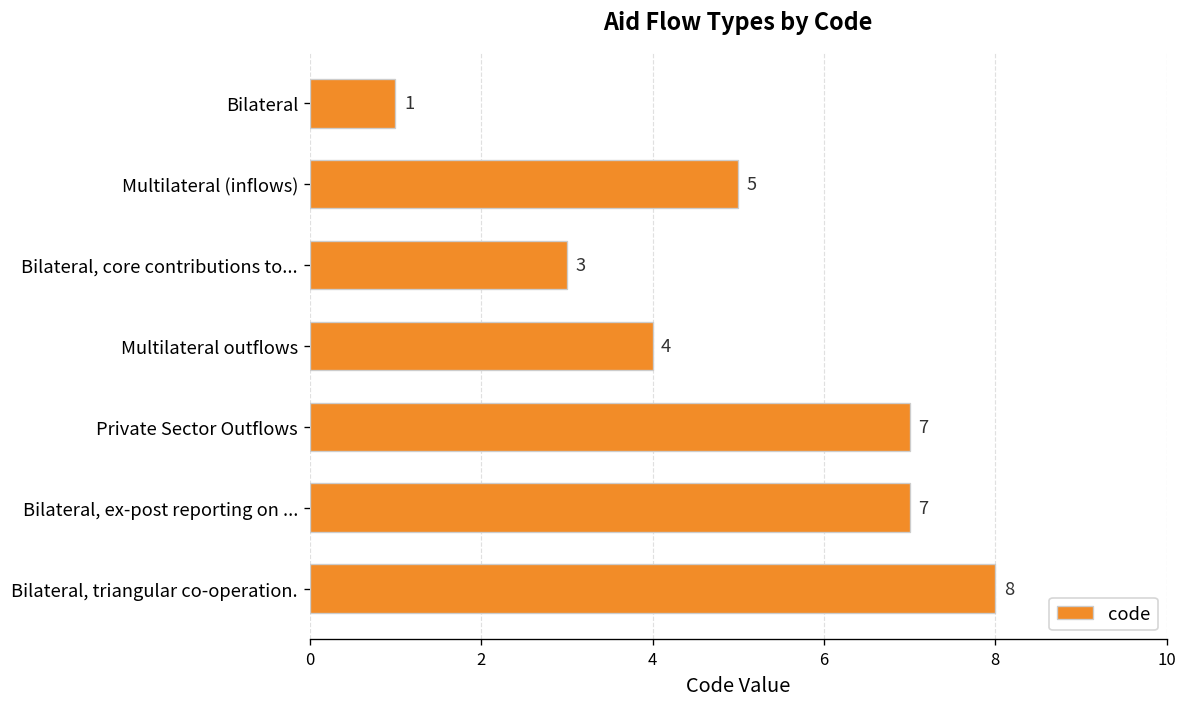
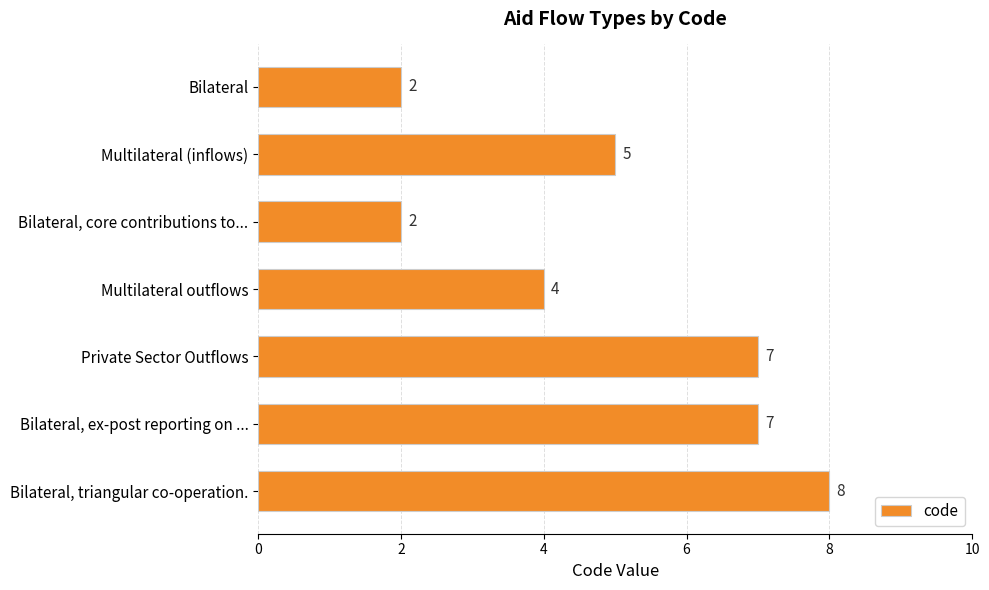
Bilateral: 1 -> 2
Bilateral, core contributions to...: 3 -> 2
